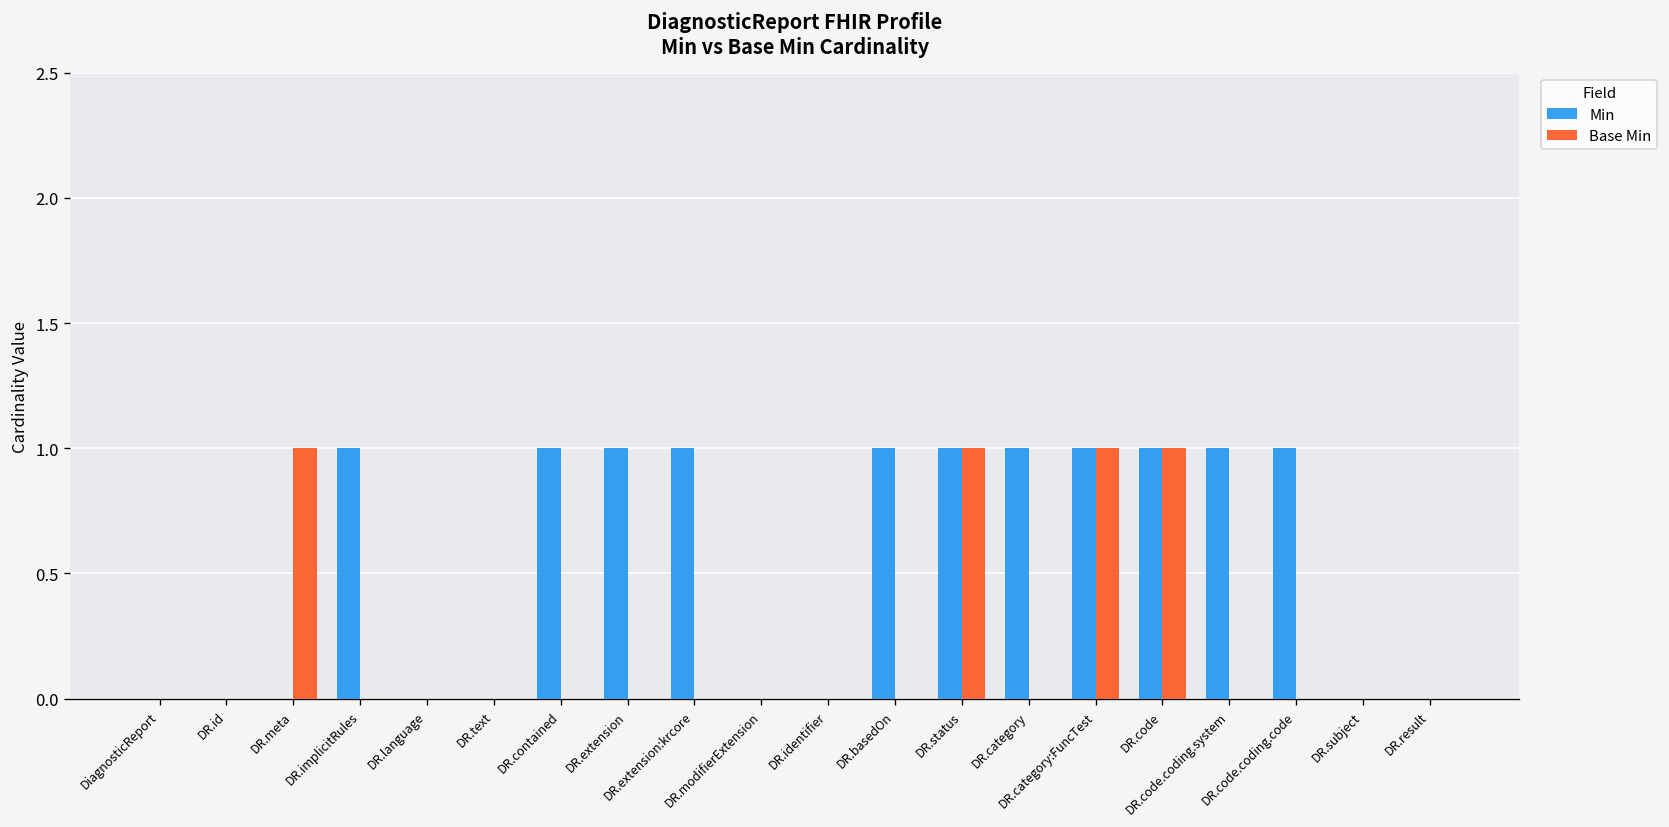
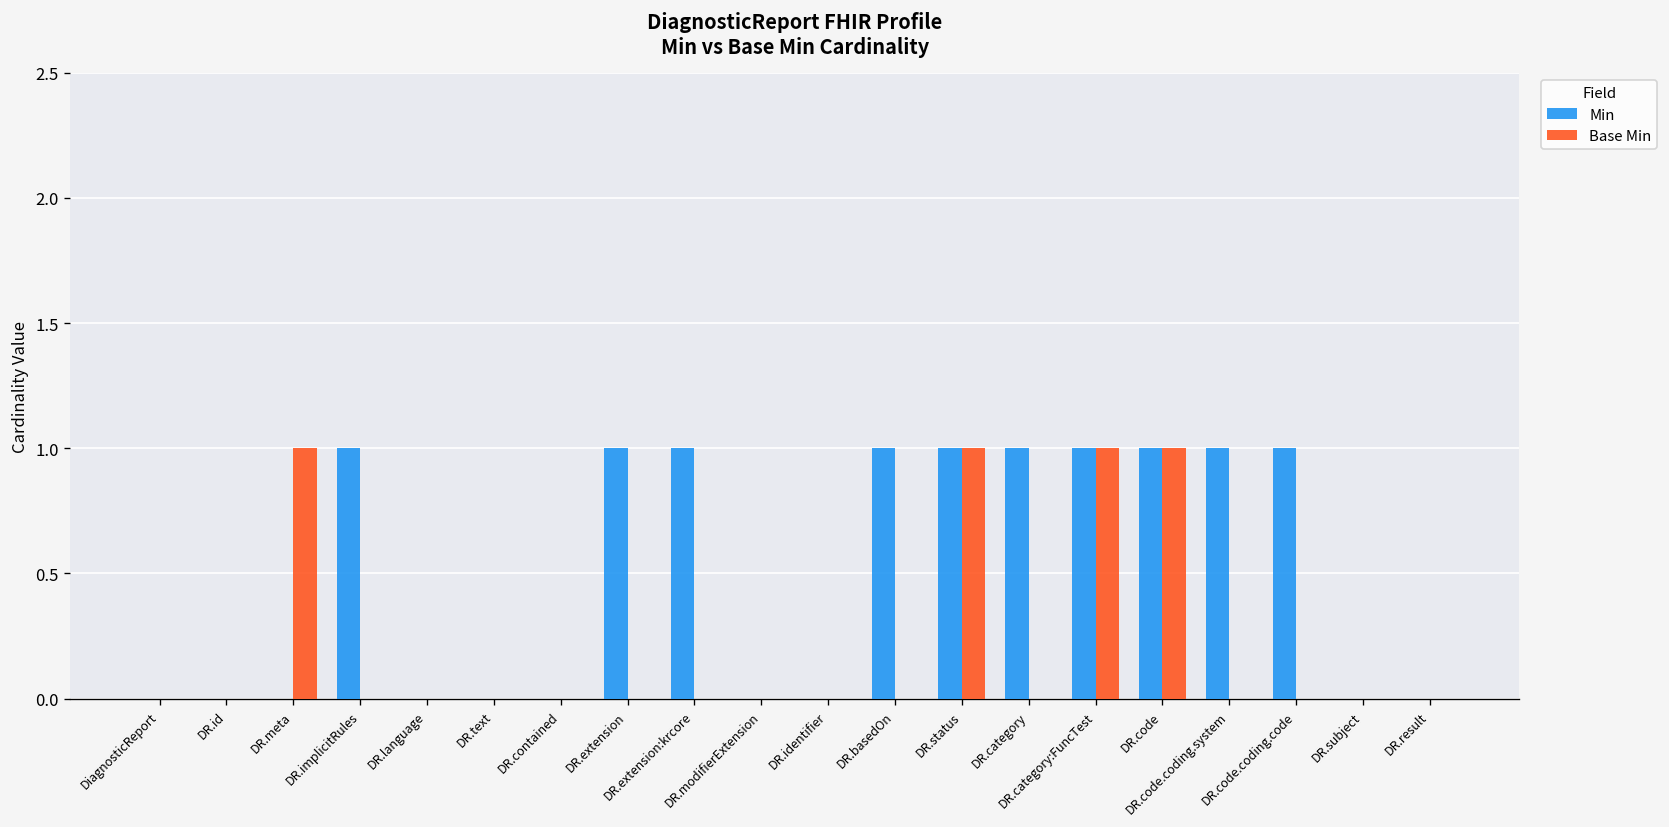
Min, DR.contained: 1 -> 0
